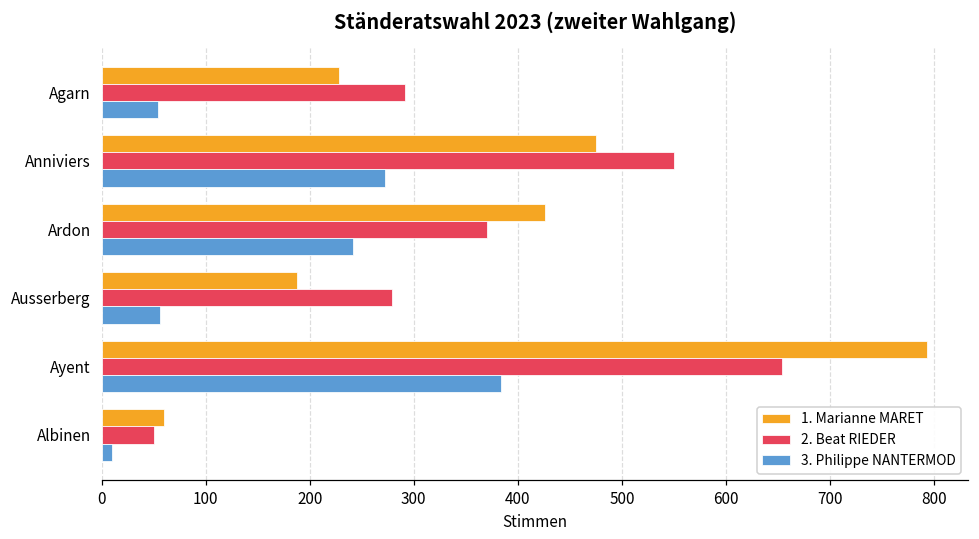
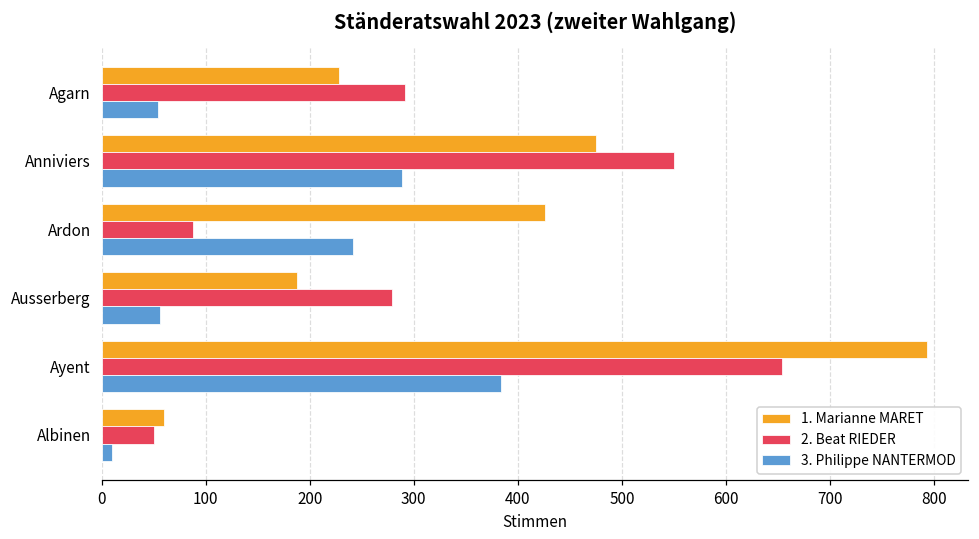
3. Philippe NANTERMOD, Anniviers: 270 -> 290
2. Beat RIEDER, Ardon: 370 -> 90
